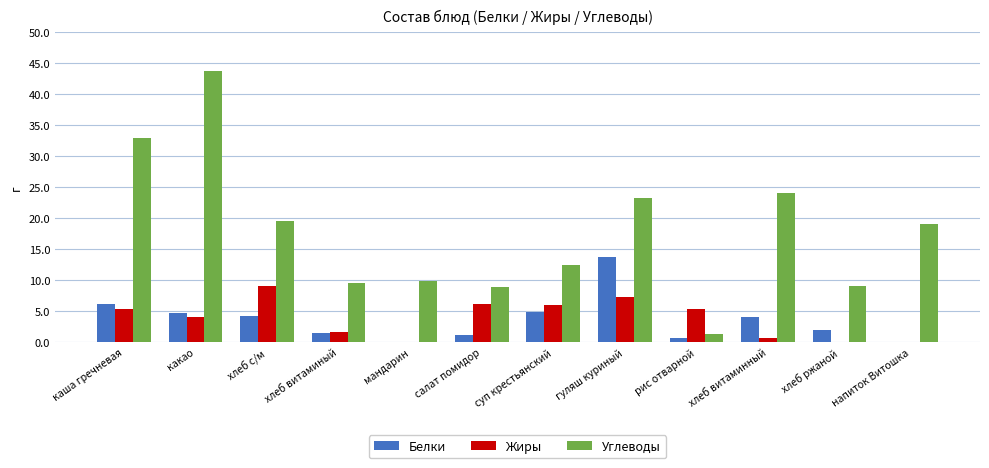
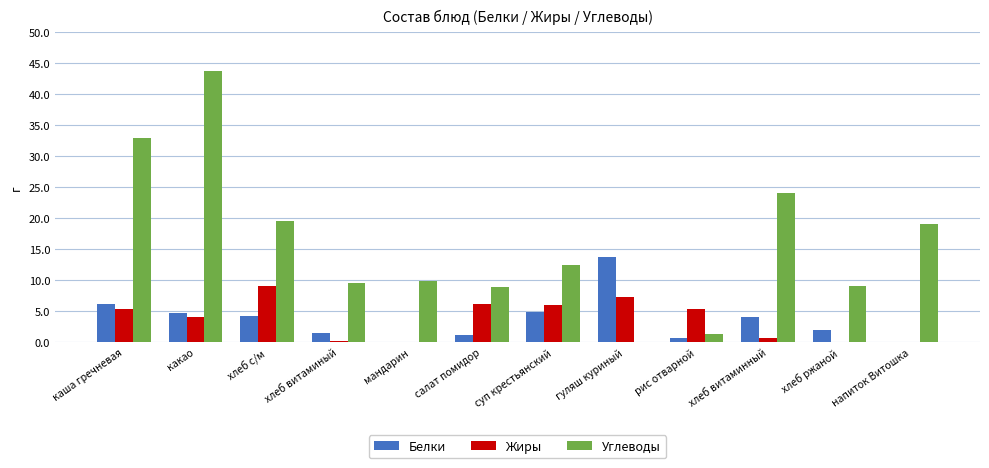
Жиры, хлеб витаминый: 2 -> 0
Углеводы, гуляш куриный: 23 -> 0
